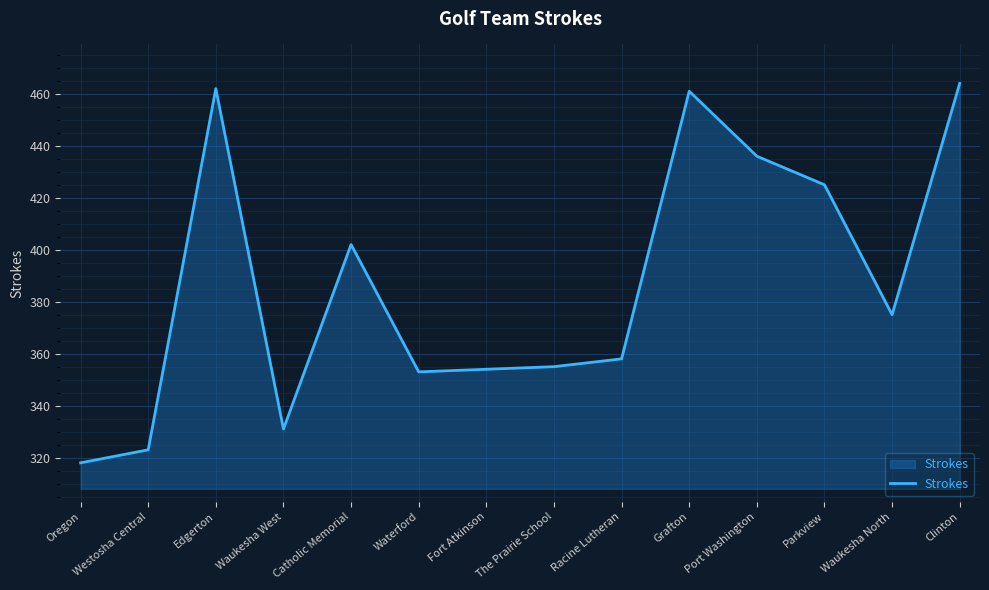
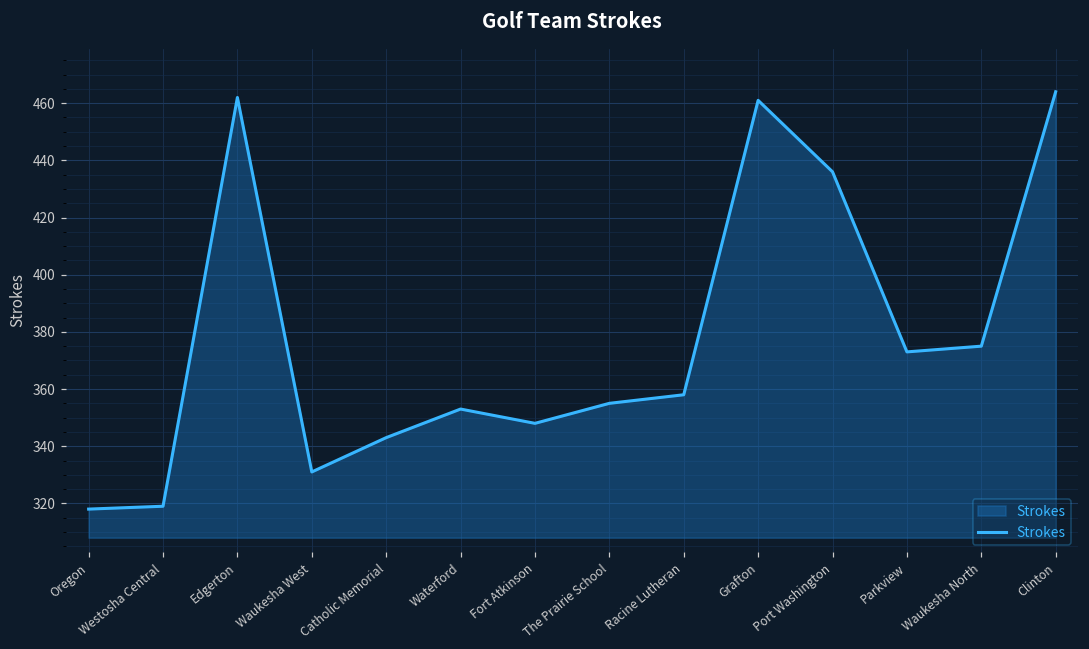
Westosha Central: 323 -> 319
Catholic Memorial: 402 -> 343
Fort Atkinson: 354 -> 348
Parkview: 425 -> 373
